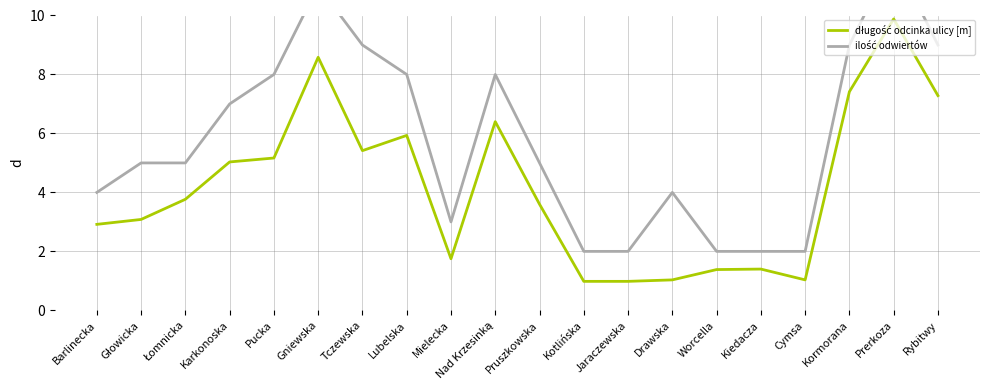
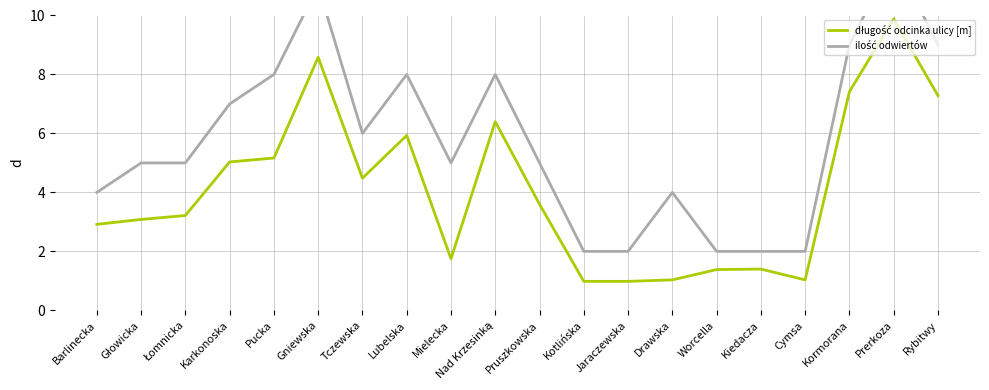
długość odcinka ulicy [m], Łomnicka: 3.8 -> 3.2
długość odcinka ulicy [m], Tczewska: 5.4 -> 4.5
ilość odwiertów, Tczewska: 9 -> 6
ilość odwiertów, Mielecka: 3 -> 5
